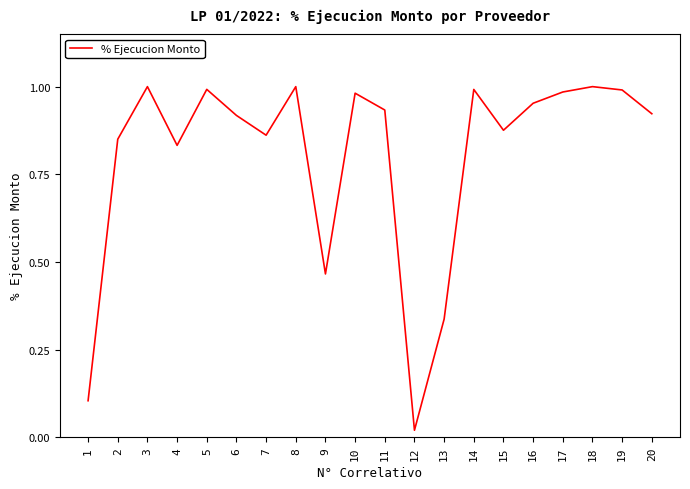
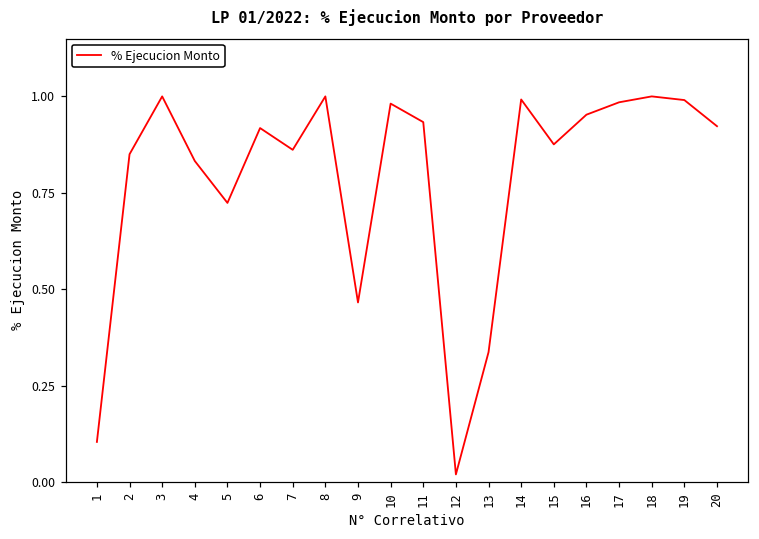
5: 0.99 -> 0.72
